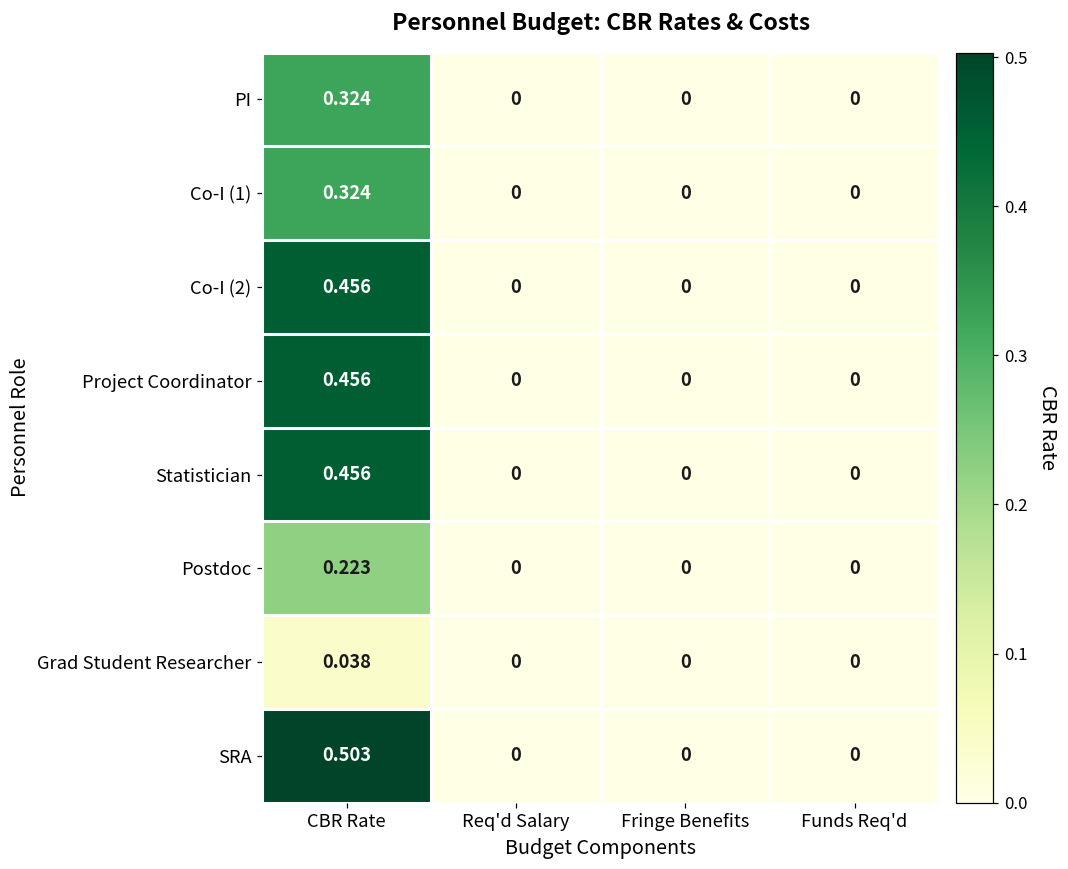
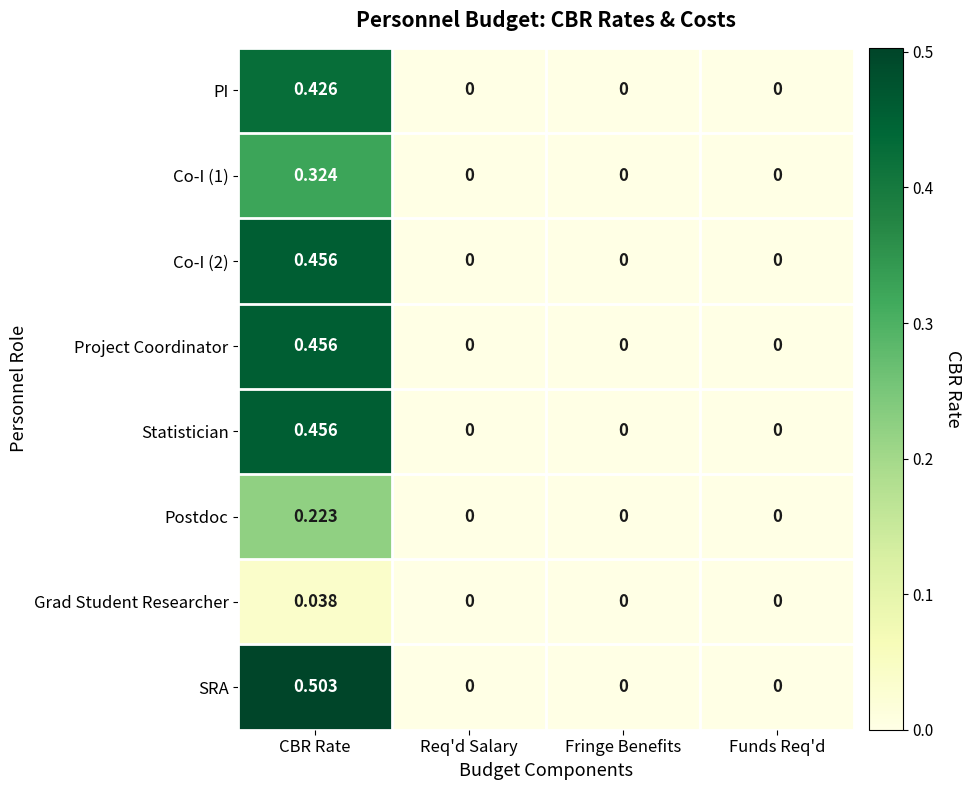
PI, CBR Rate: 0.324 -> 0.426
